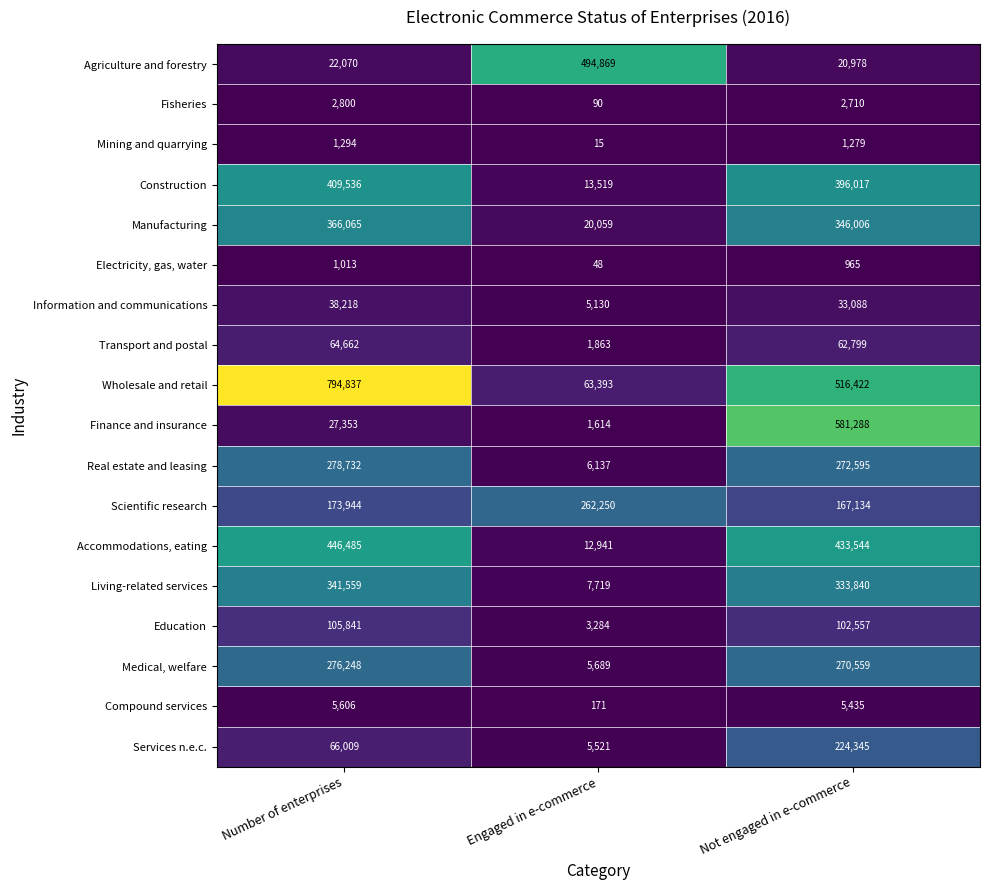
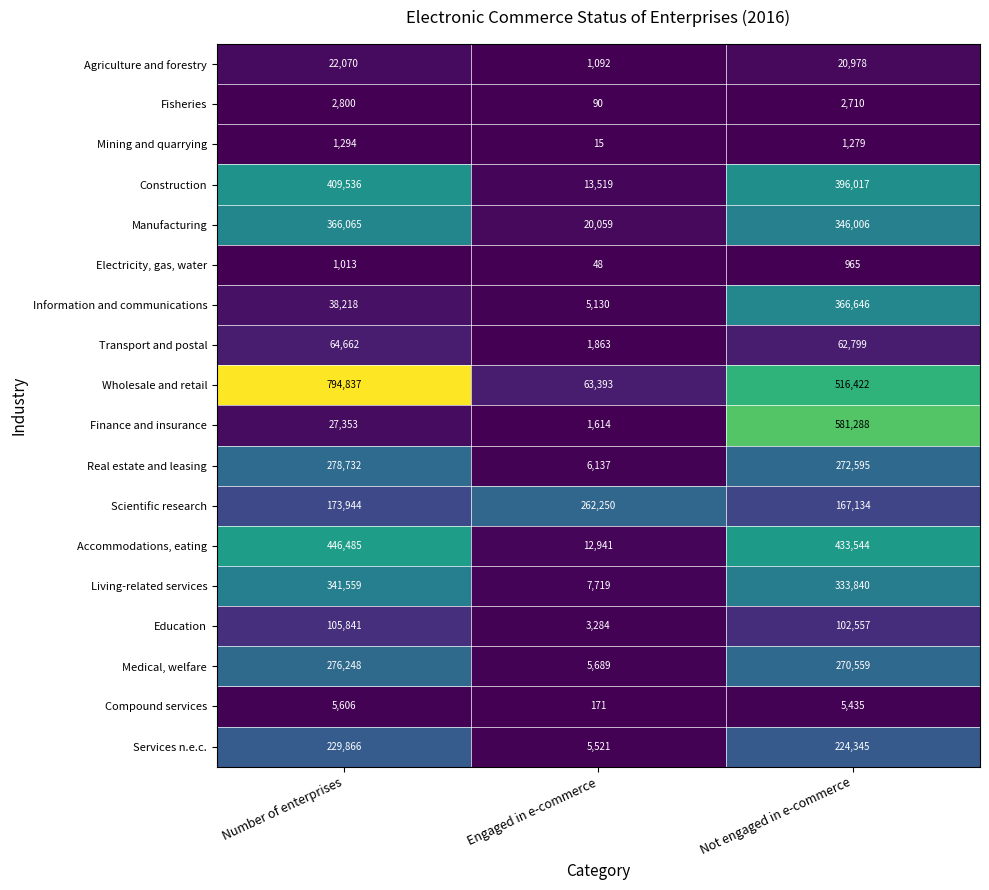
Agriculture and forestry, Engaged in e-commerce: 494,869 -> 1,092
Information and communications, Not engaged in e-commerce: 33,088 -> 366,646
Services n.e.c., Number of enterprises: 66,009 -> 229,866
